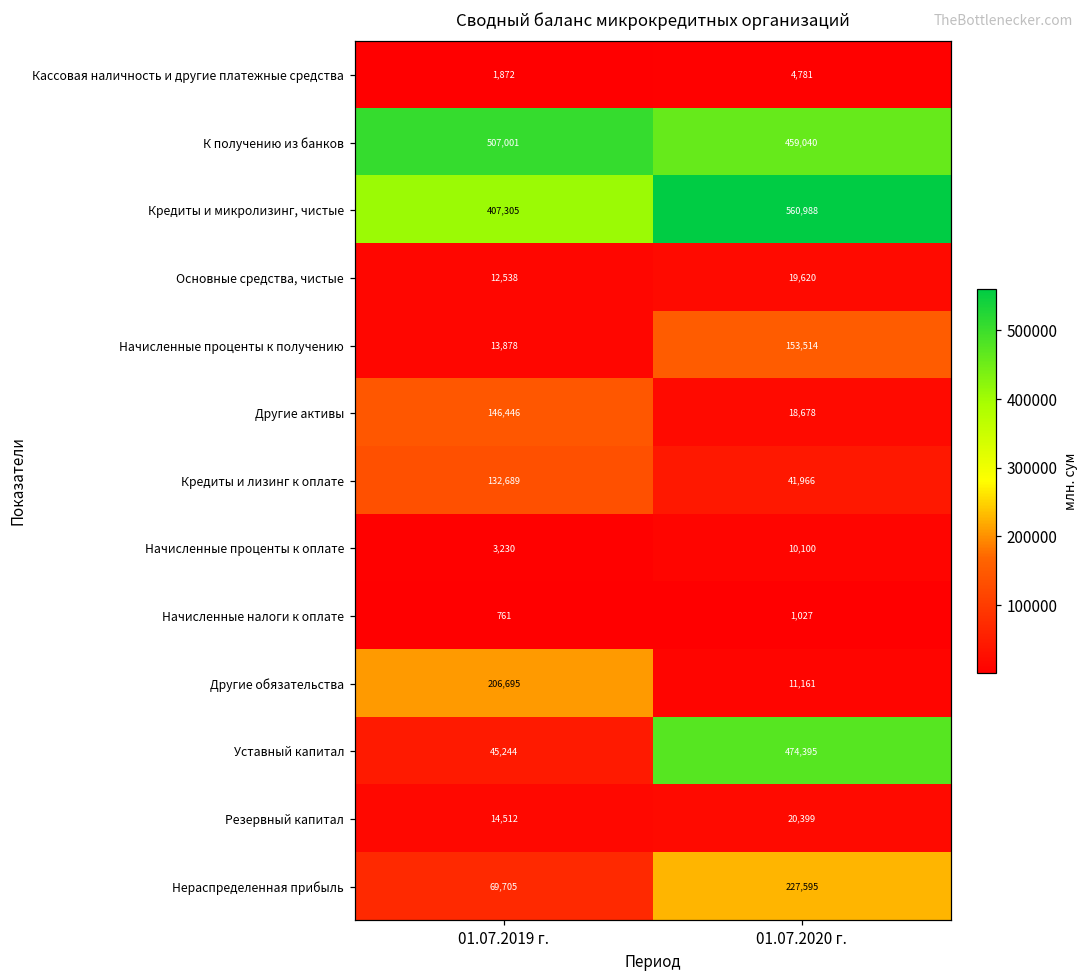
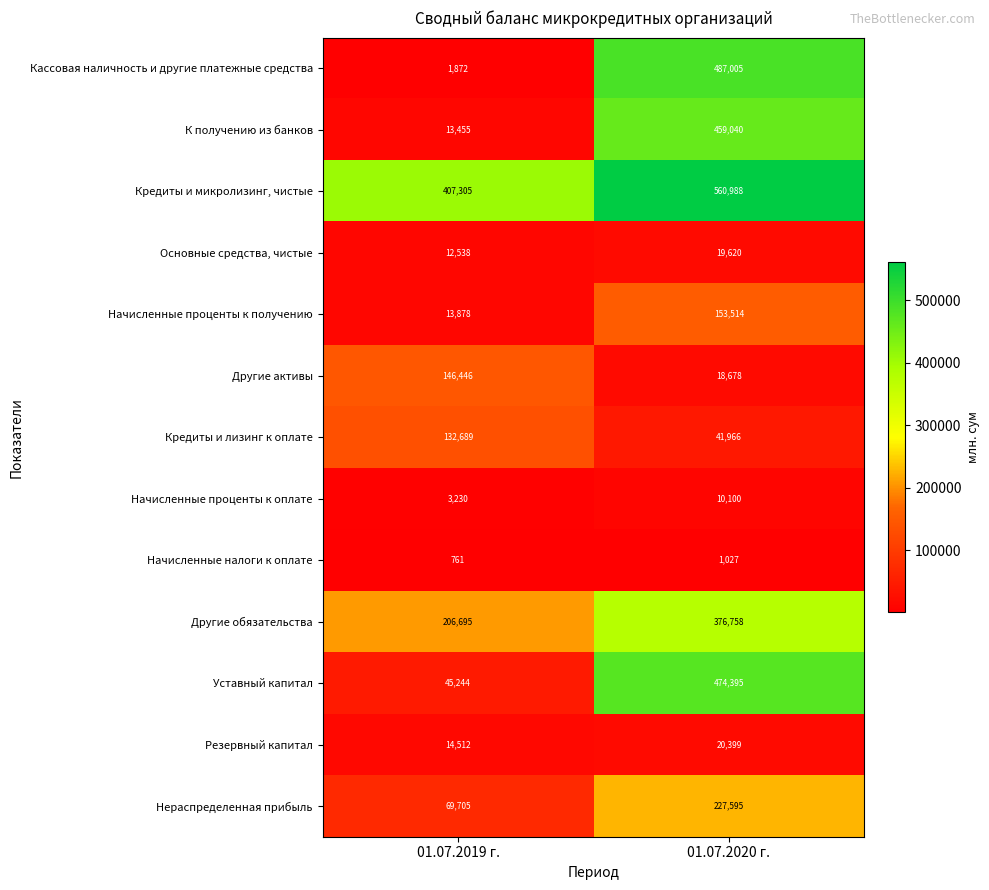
Кассовая наличность и другие платежные средства, 01.07.2020 г.: 4,781 -> 487,005
К получению из банков, 01.07.2019 г.: 507,001 -> 13,455
Другие обязательства, 01.07.2020 г.: 11,161 -> 376,758
